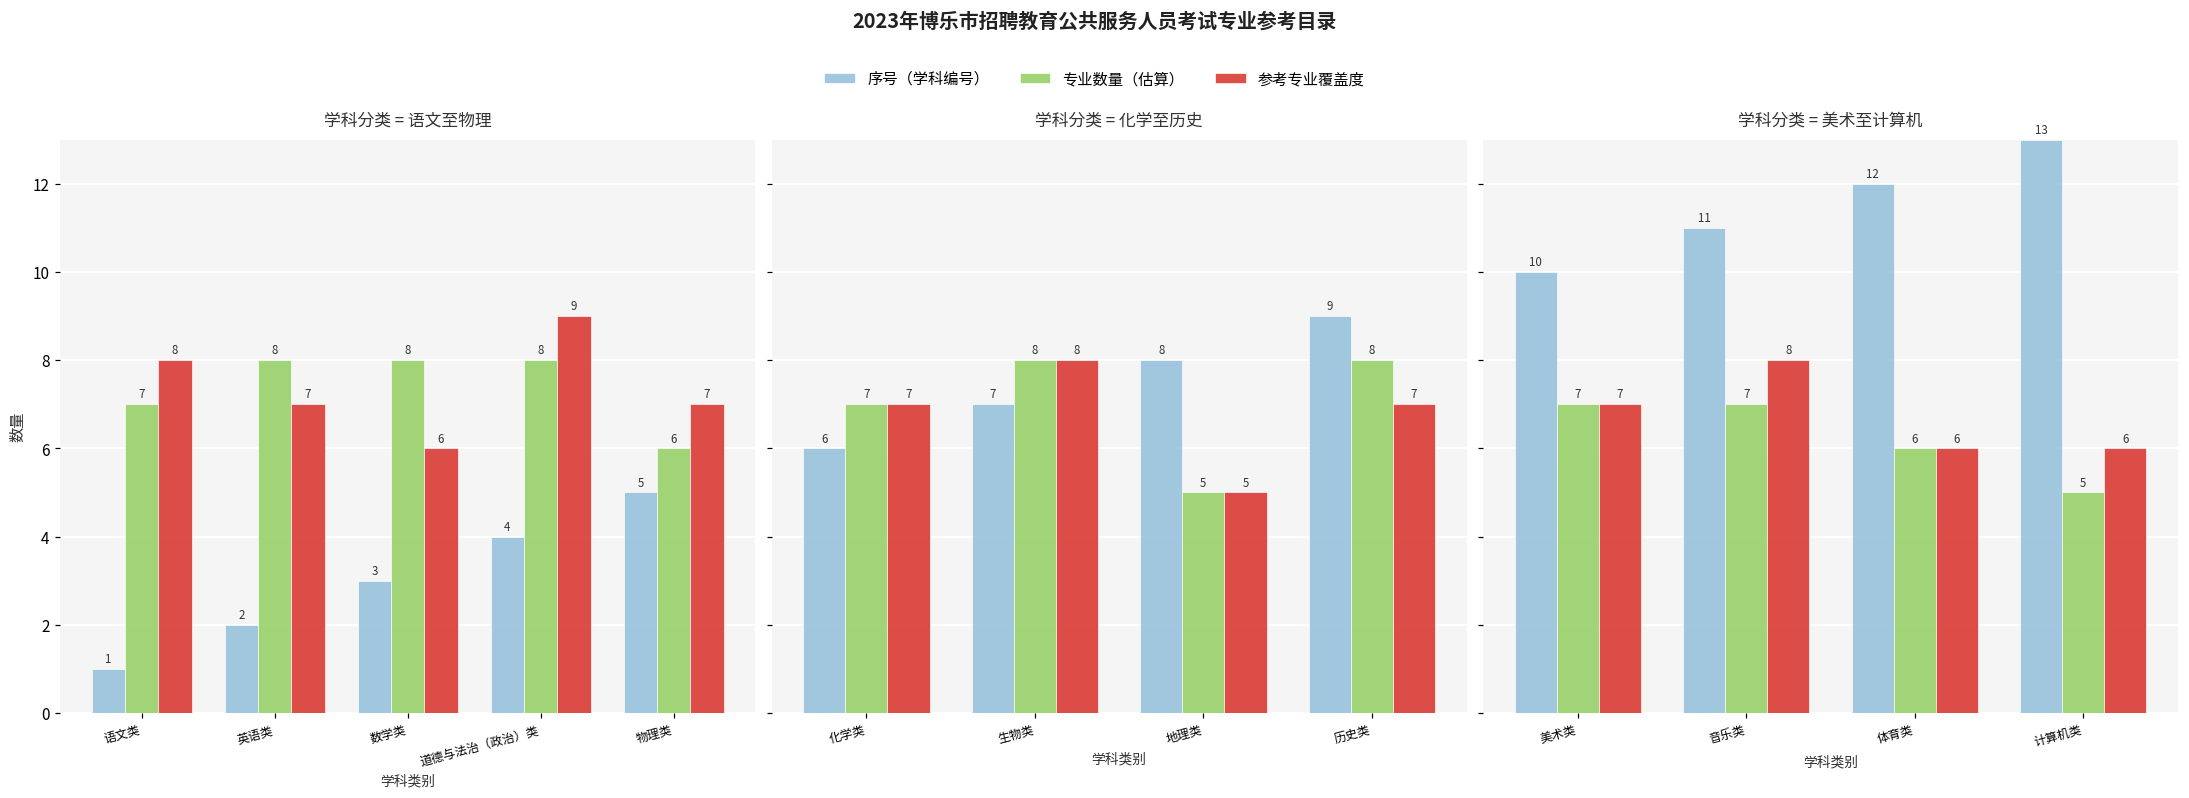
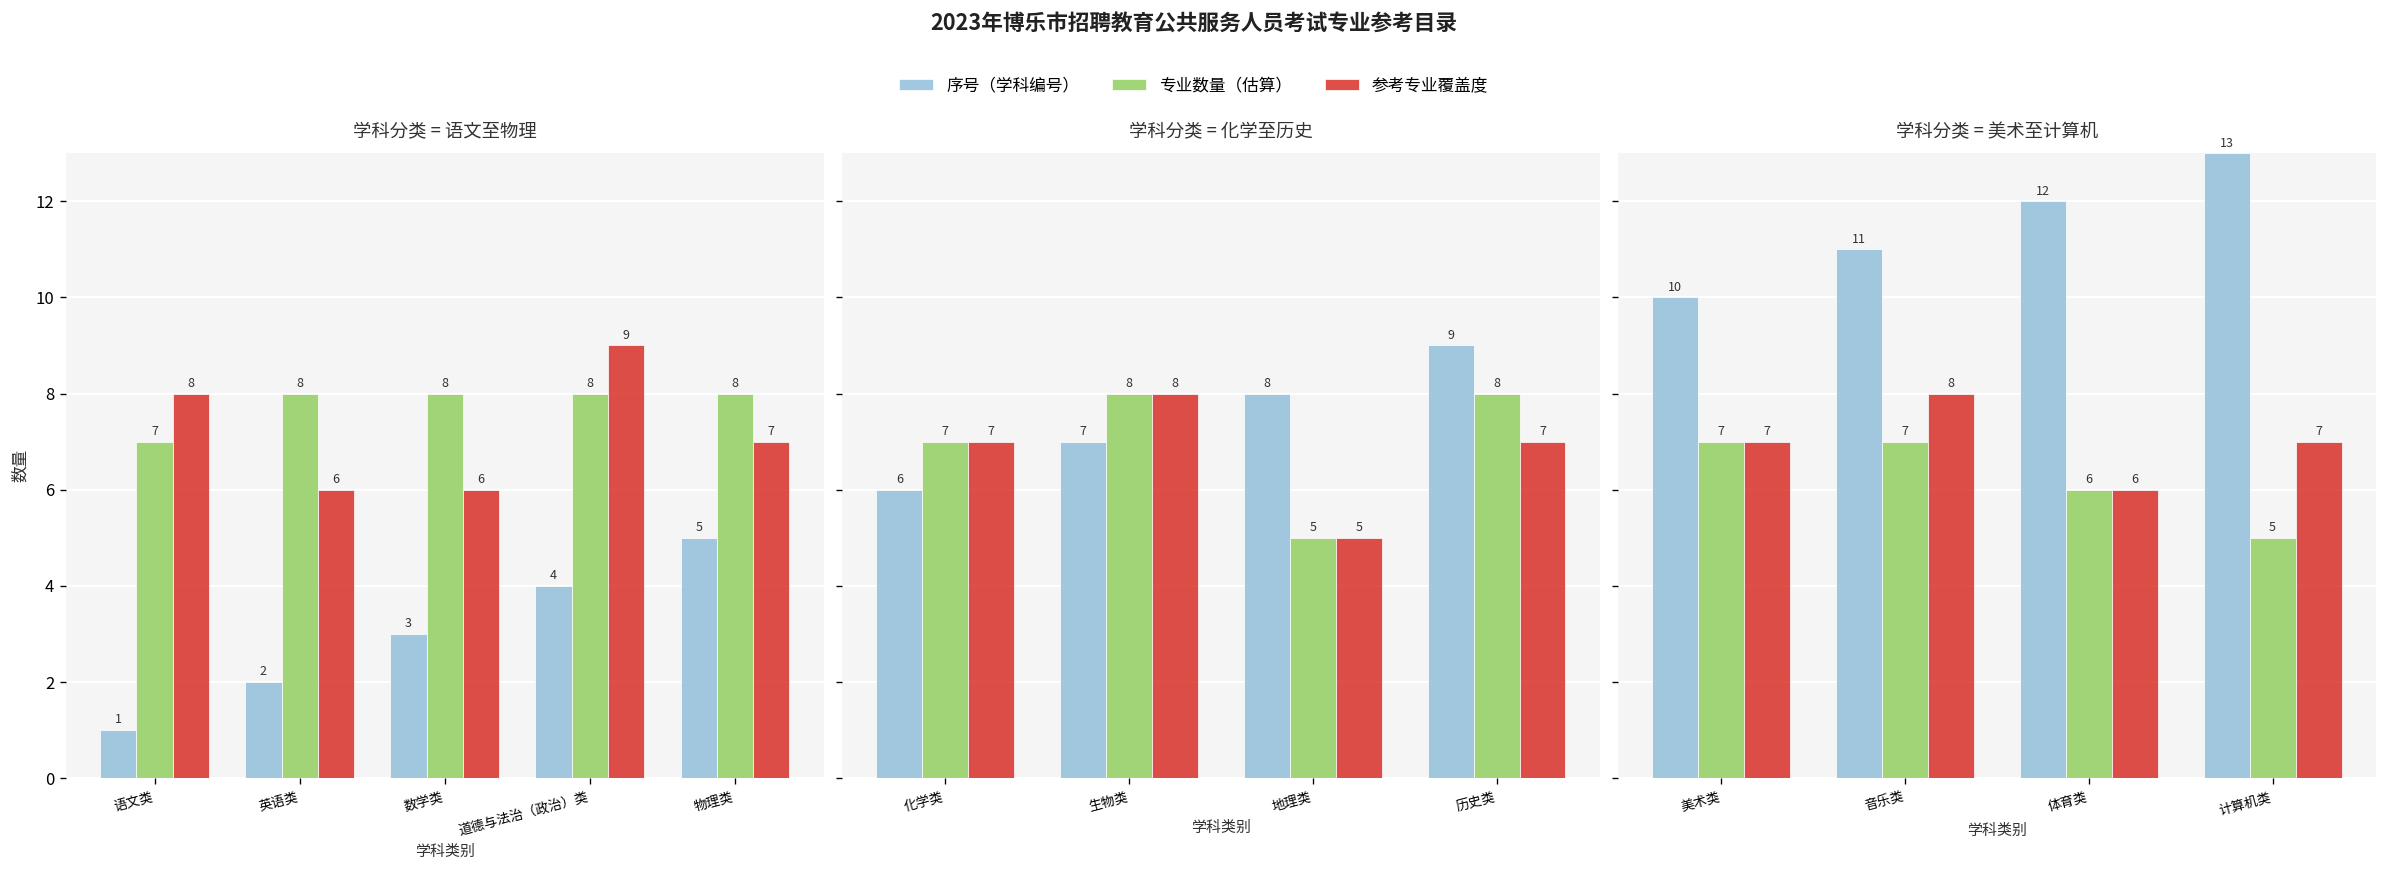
学科分类 = 语文至物理, 参考专业覆盖度, 英语类: 7 -> 6
学科分类 = 语文至物理, 专业数量（估算）, 物理类: 6 -> 8
学科分类 = 美术至计算机, 参考专业覆盖度, 计算机类: 6 -> 7
